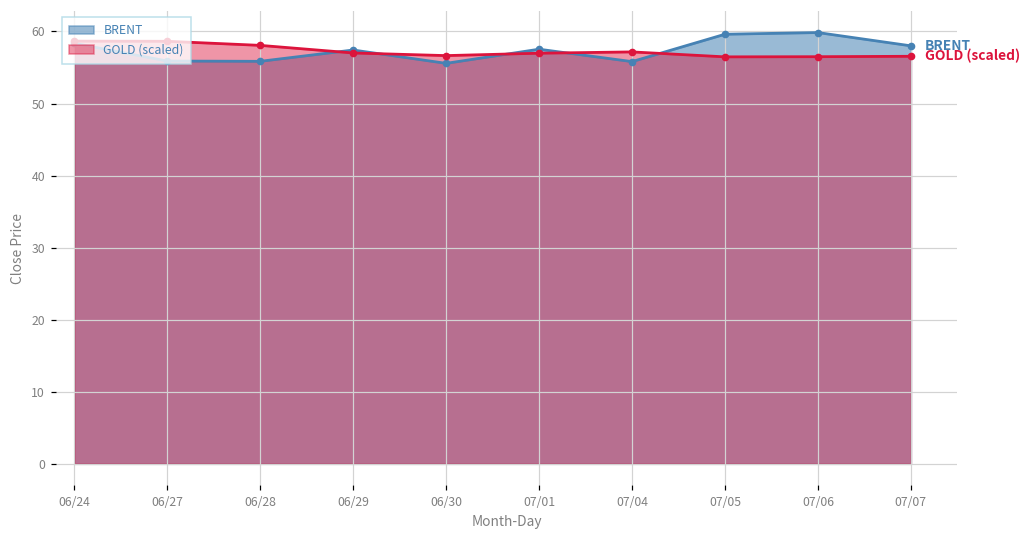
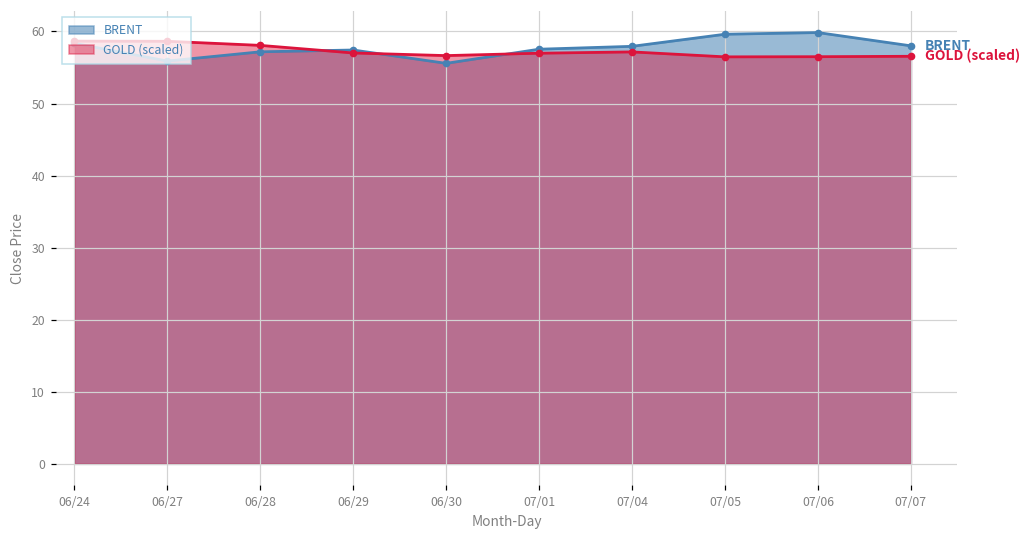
BRENT, 06/28: 56 -> 57
BRENT, 07/04: 56 -> 58
